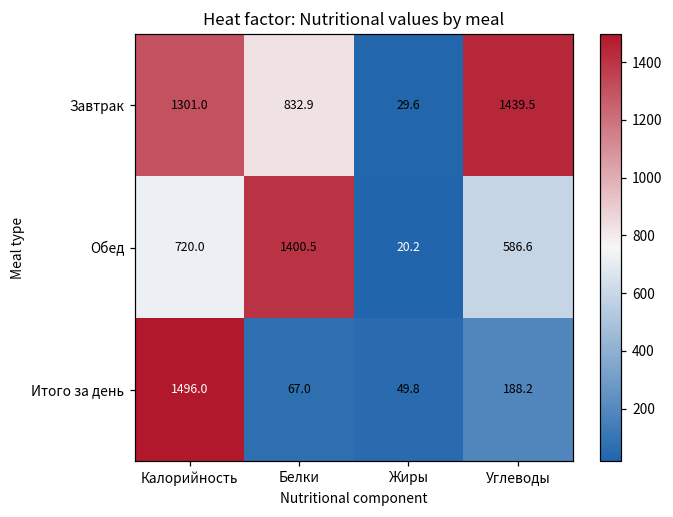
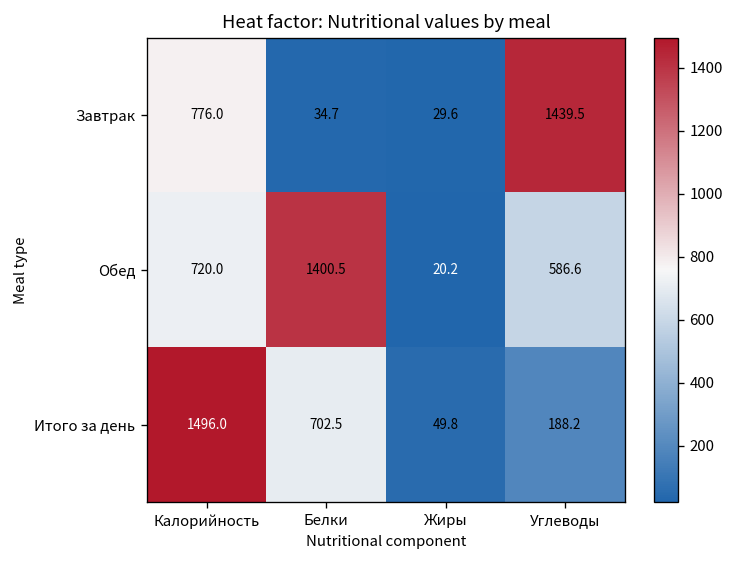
Завтрак, Калорийность: 1301.0 -> 776.0
Завтрак, Белки: 832.9 -> 34.7
Итого за день, Белки: 67.0 -> 702.5
